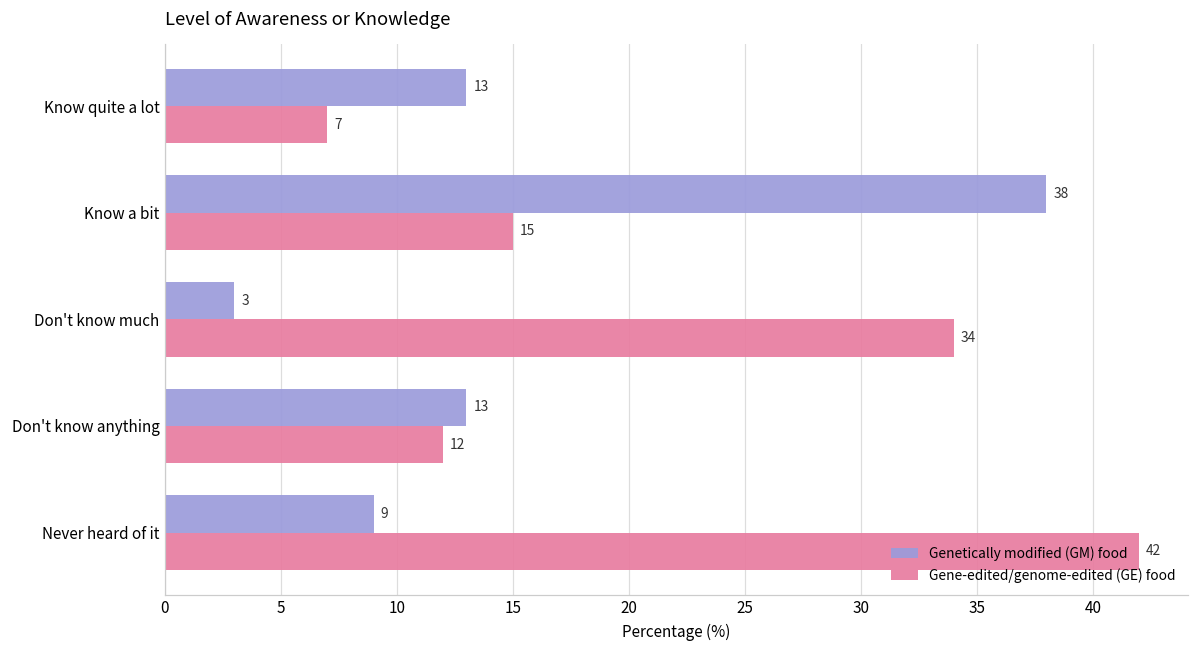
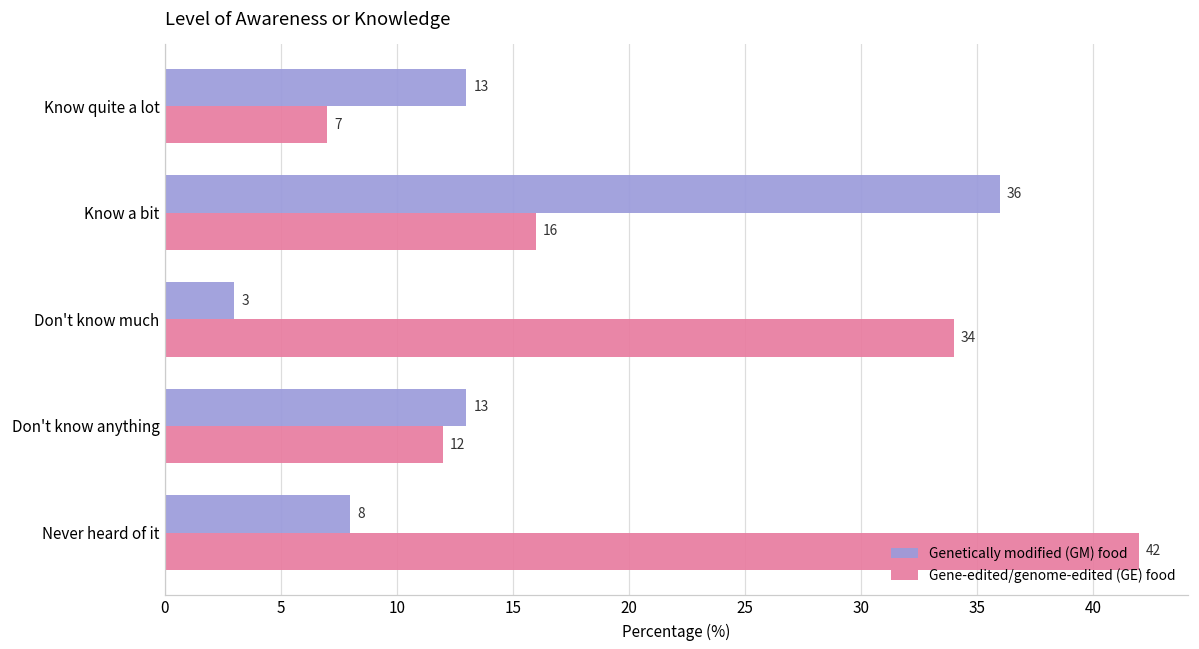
Genetically modified (GM) food, Know a bit: 38 -> 36
Gene-edited/genome-edited (GE) food, Know a bit: 15 -> 16
Genetically modified (GM) food, Never heard of it: 9 -> 8
